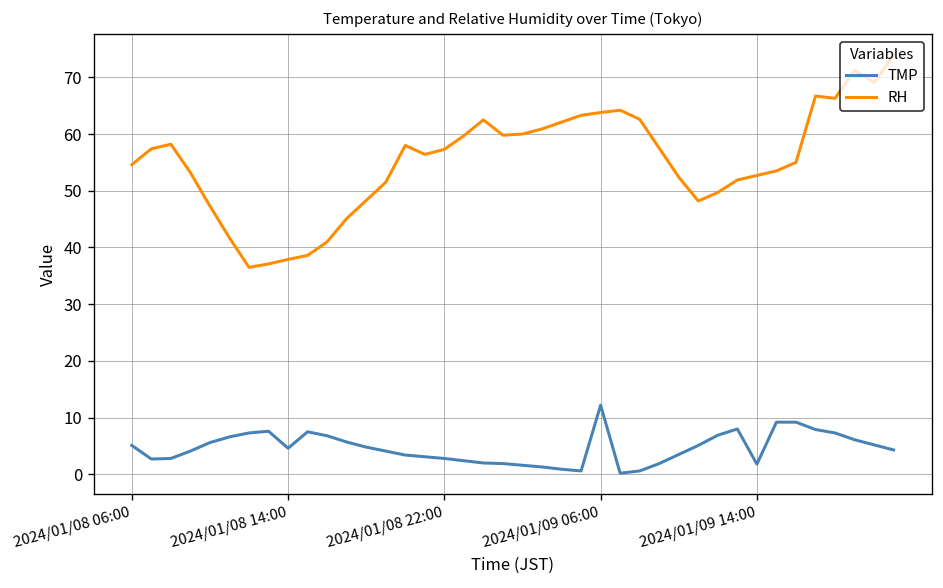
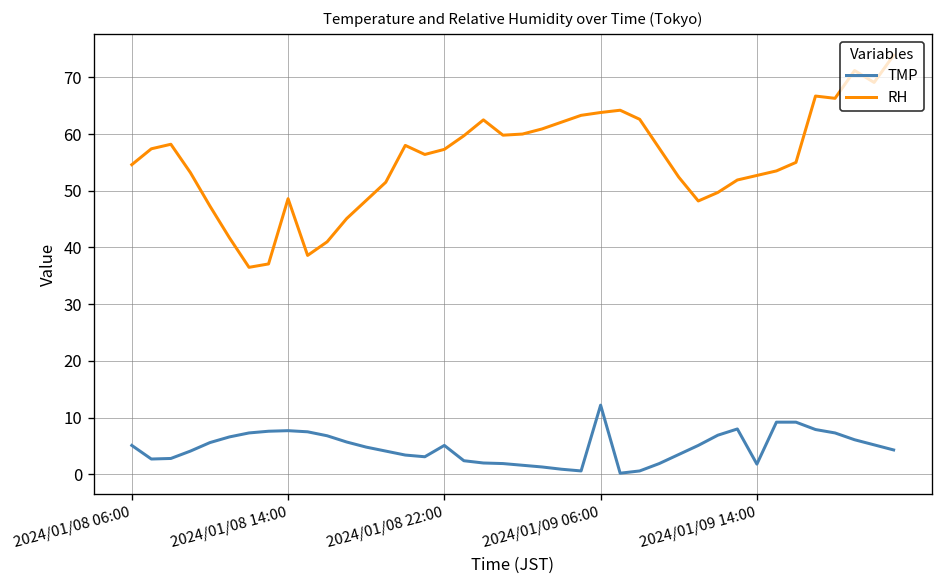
TMP, 2024/01/08 14:00: 5 -> 8
RH, 2024/01/08 14:00: 38 -> 49
TMP, 2024/01/08 22:00: 3 -> 5
